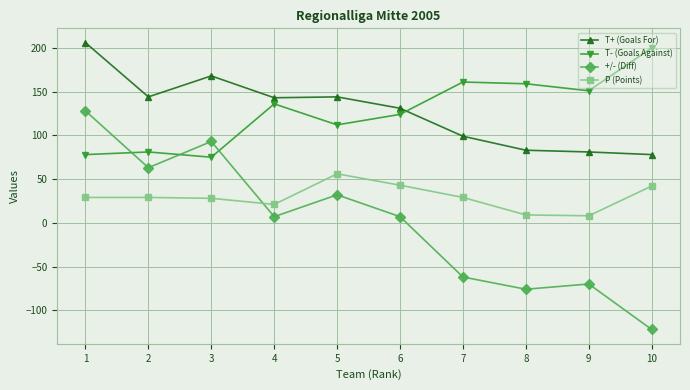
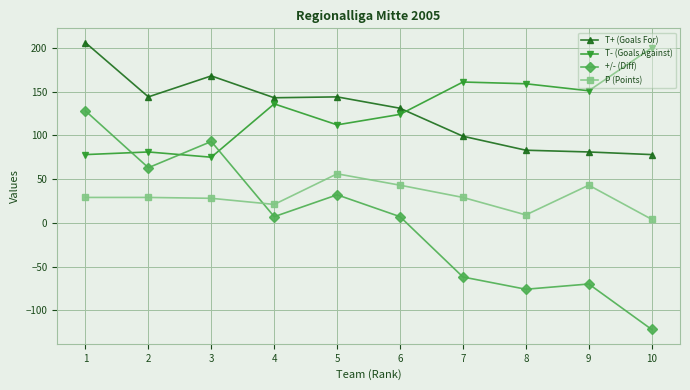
P (Points), 9: 10 -> 40
P (Points), 10: 40 -> 0
